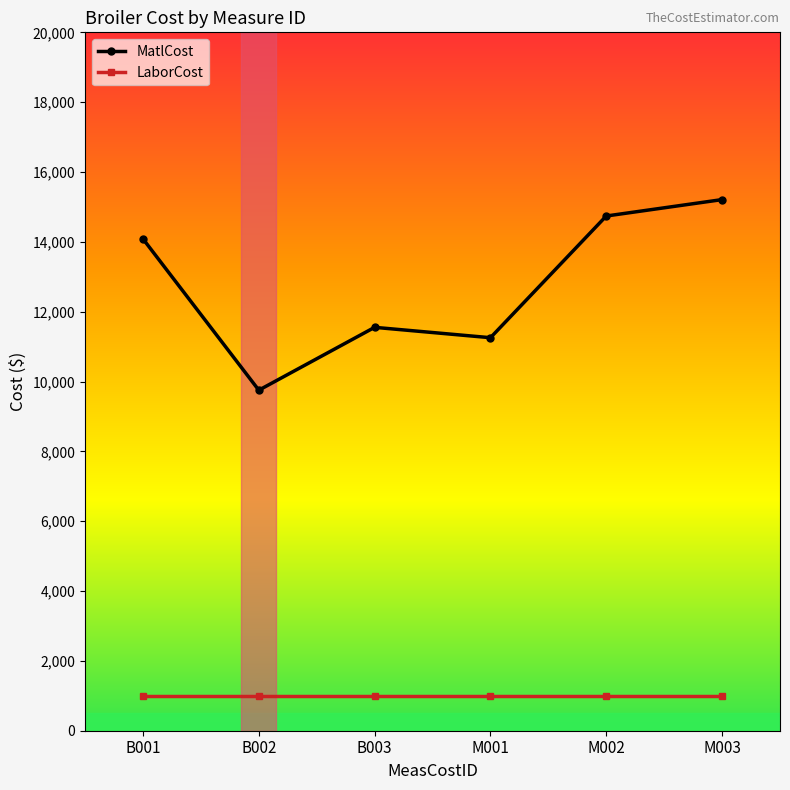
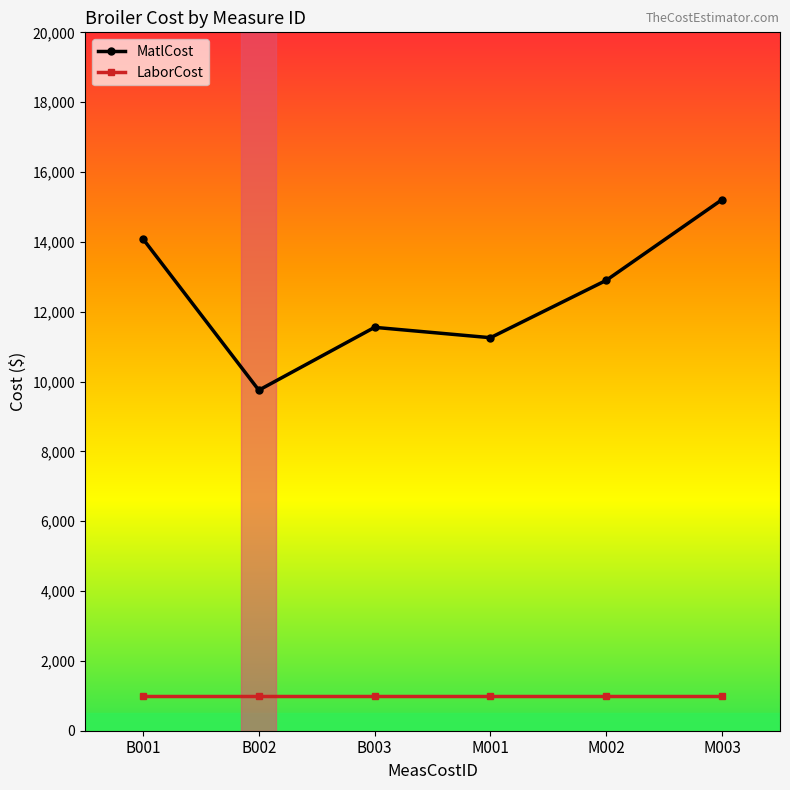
MatlCost, M002: 14,700 -> 12,900
